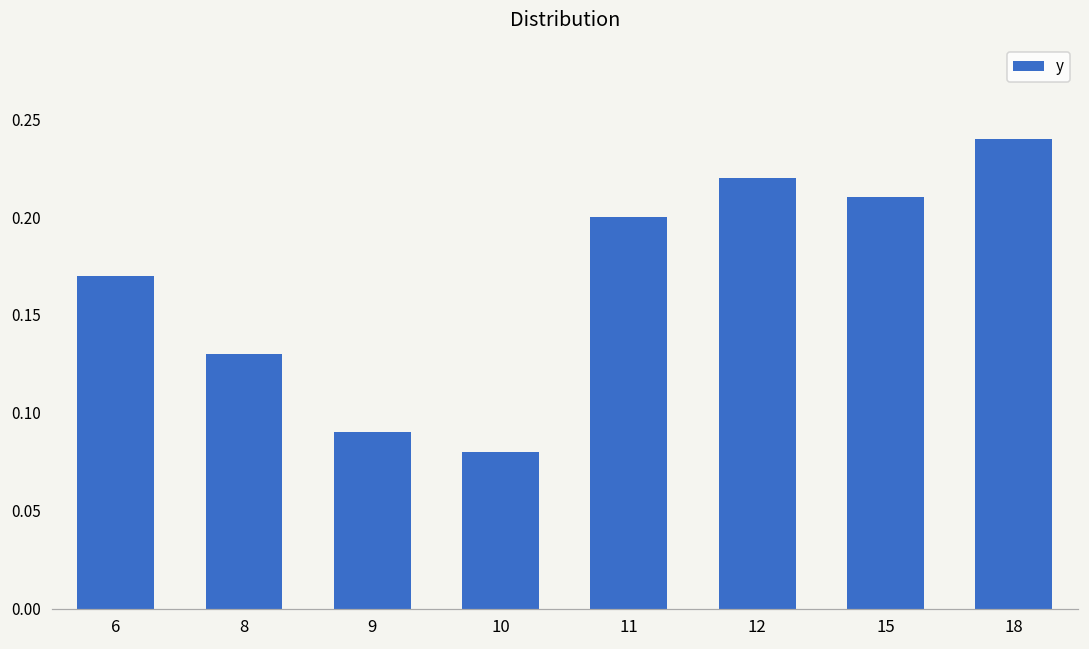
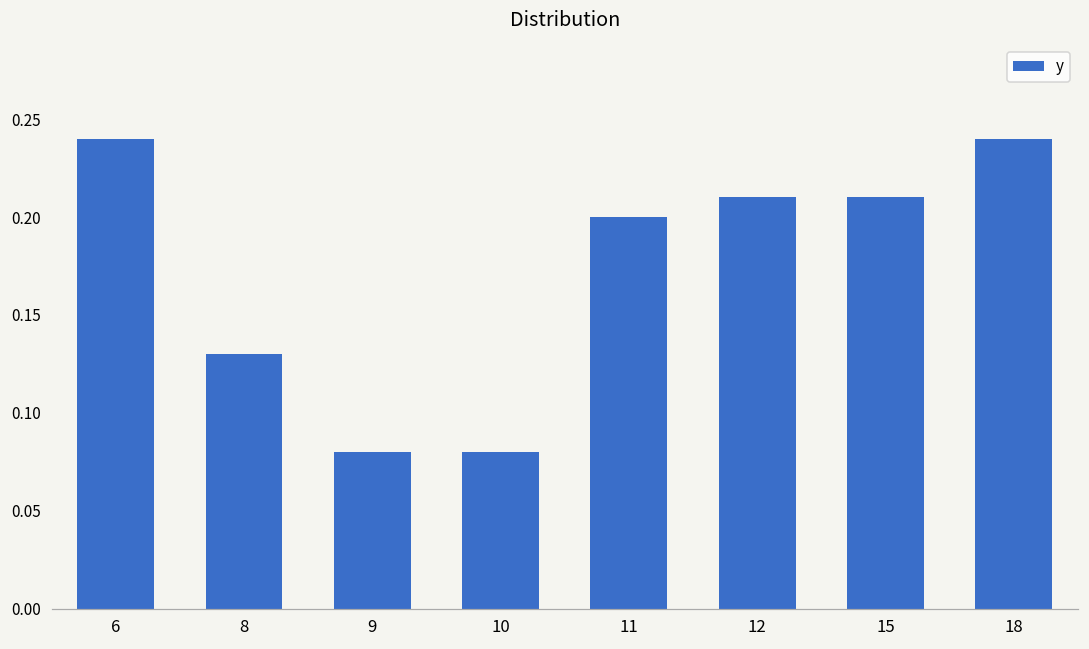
6: 0.17 -> 0.24
9: 0.09 -> 0.08
12: 0.22 -> 0.21
